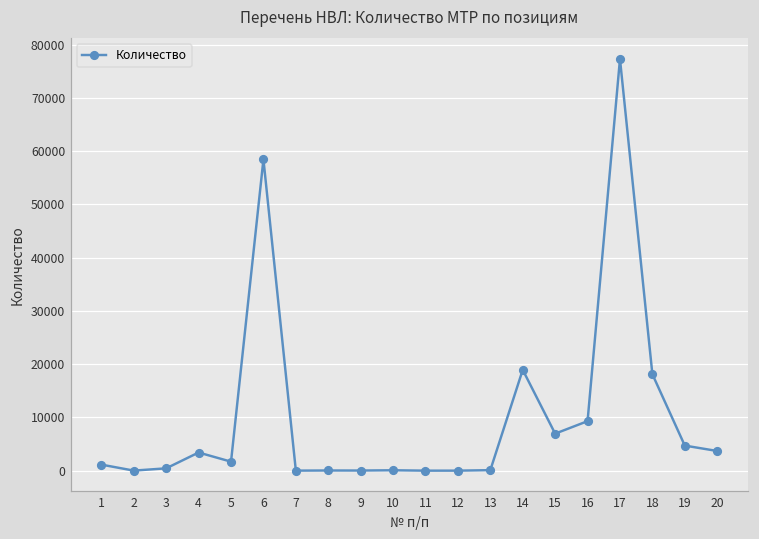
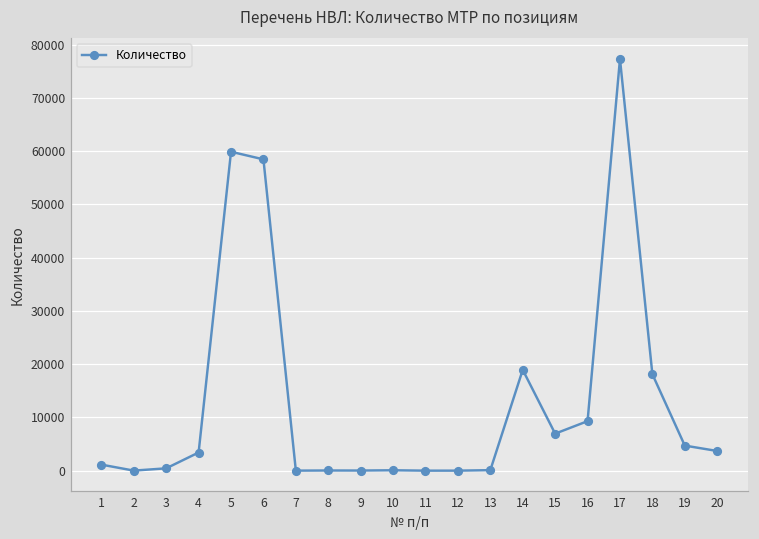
5: 2000 -> 60000
